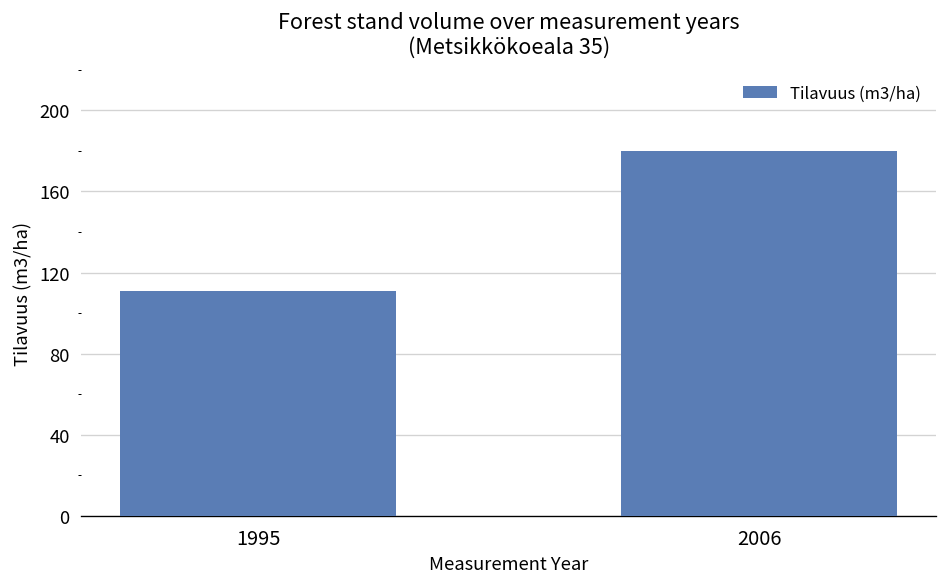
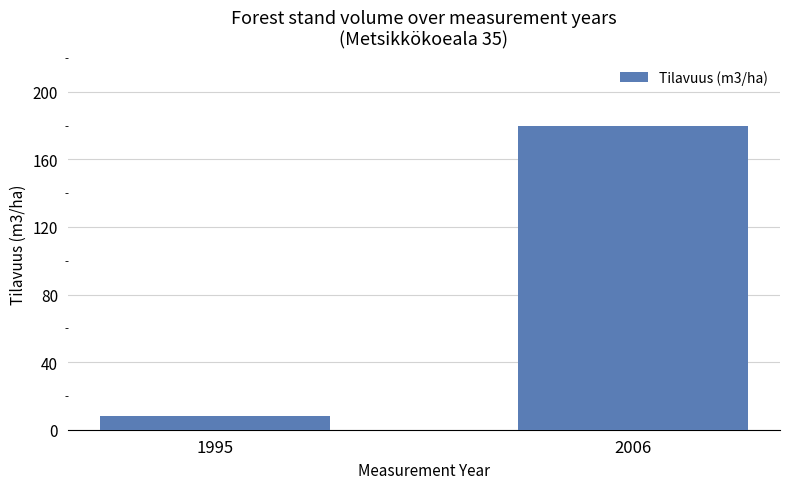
1995: 111 -> 8
